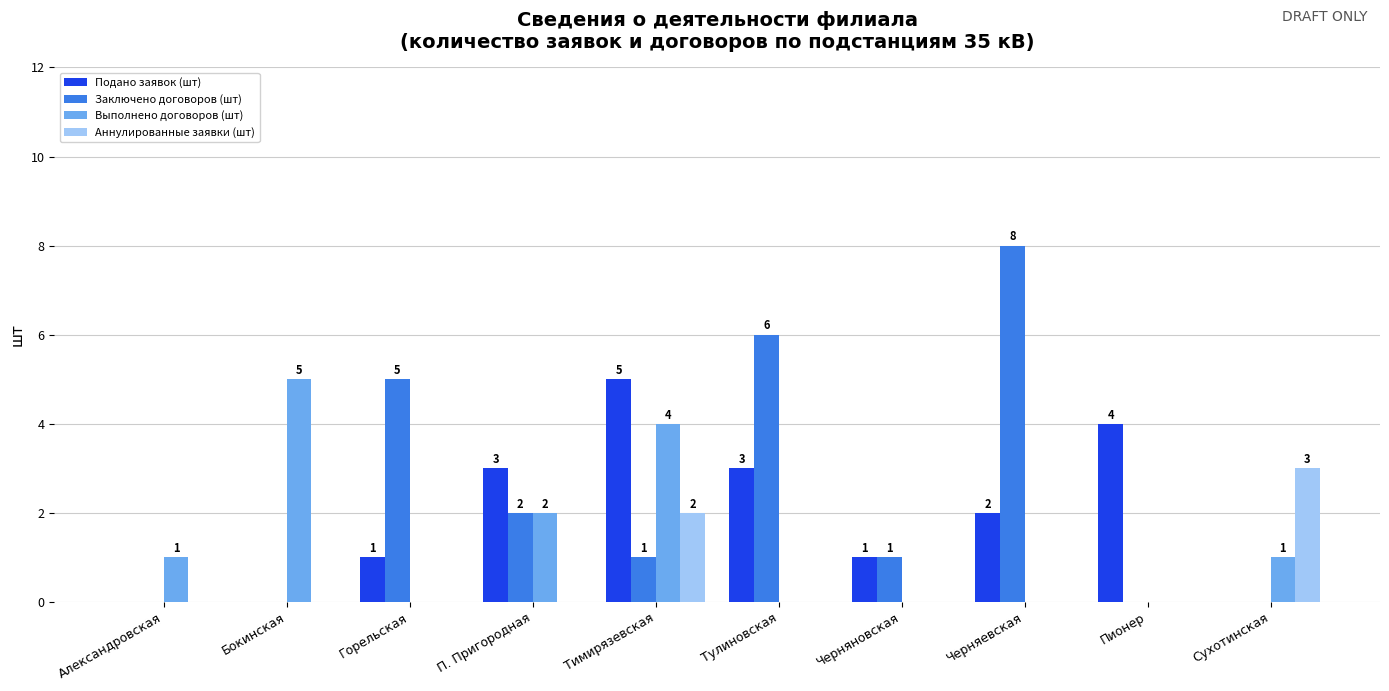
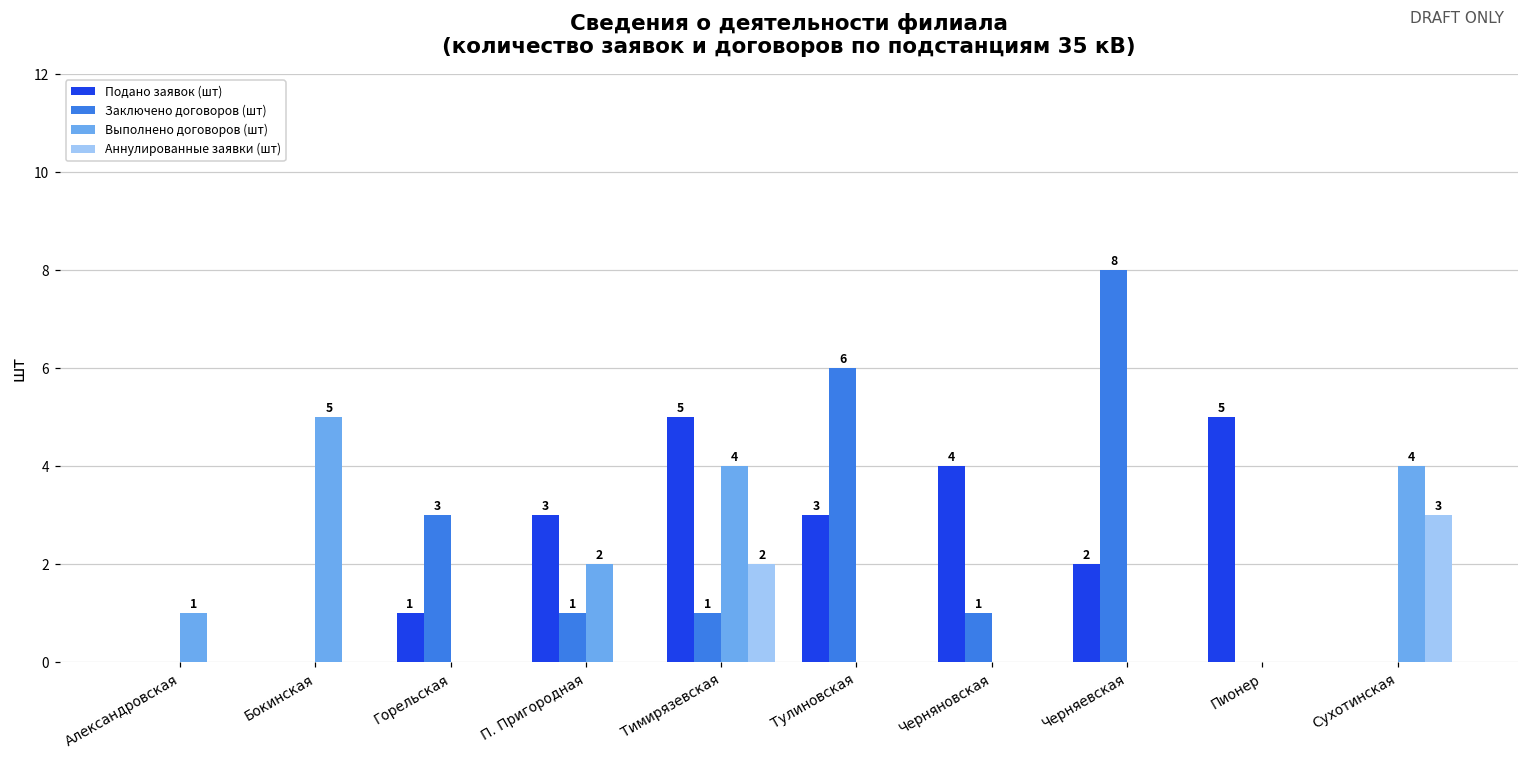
Заключено договоров (шт), Горельская: 5 -> 3
Заключено договоров (шт), П. Пригородная: 2 -> 1
Подано заявок (шт), Черняновская: 1 -> 4
Подано заявок (шт), Пионер: 4 -> 5
Выполнено договоров (шт), Сухотинская: 1 -> 4
